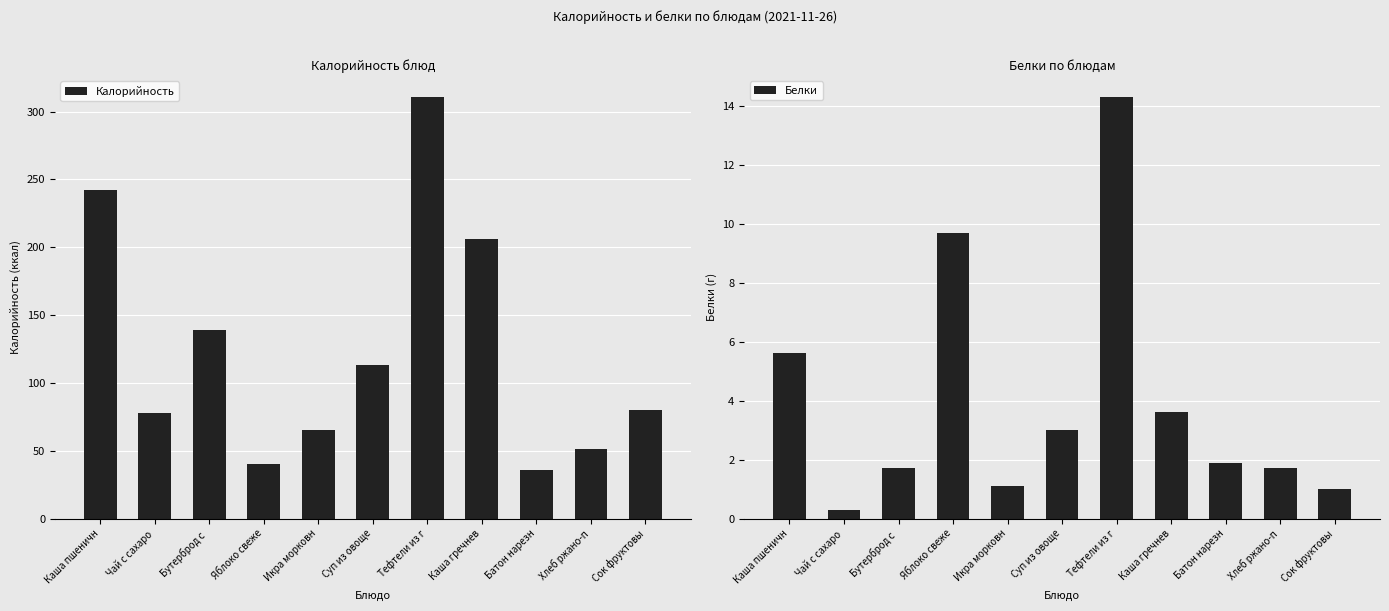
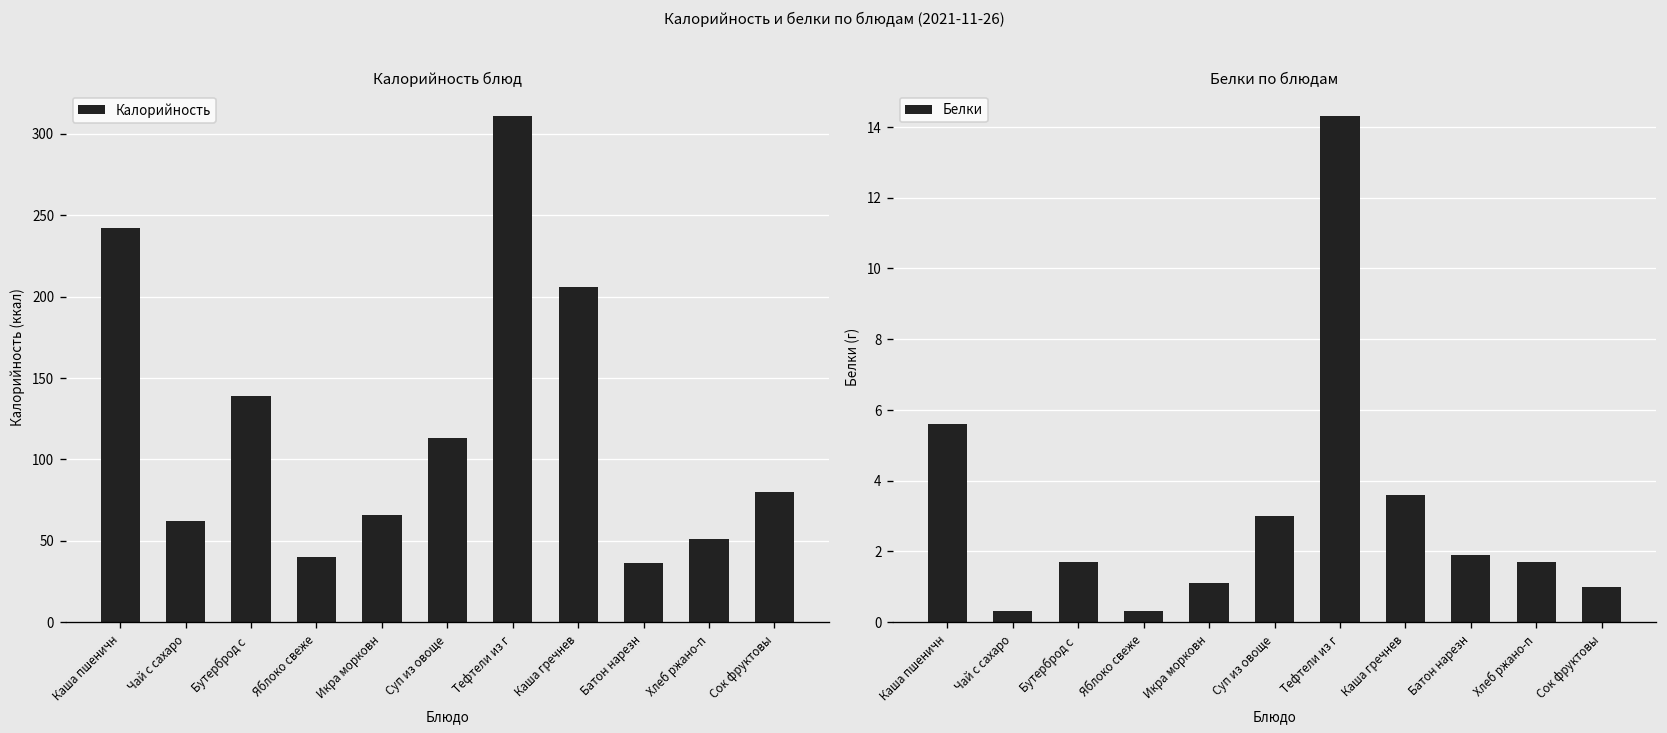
Калорийность блюд, Чай с сахаро: 78 -> 62
Белки по блюдам, Яблоко свеже: 9.7 -> 0.3
